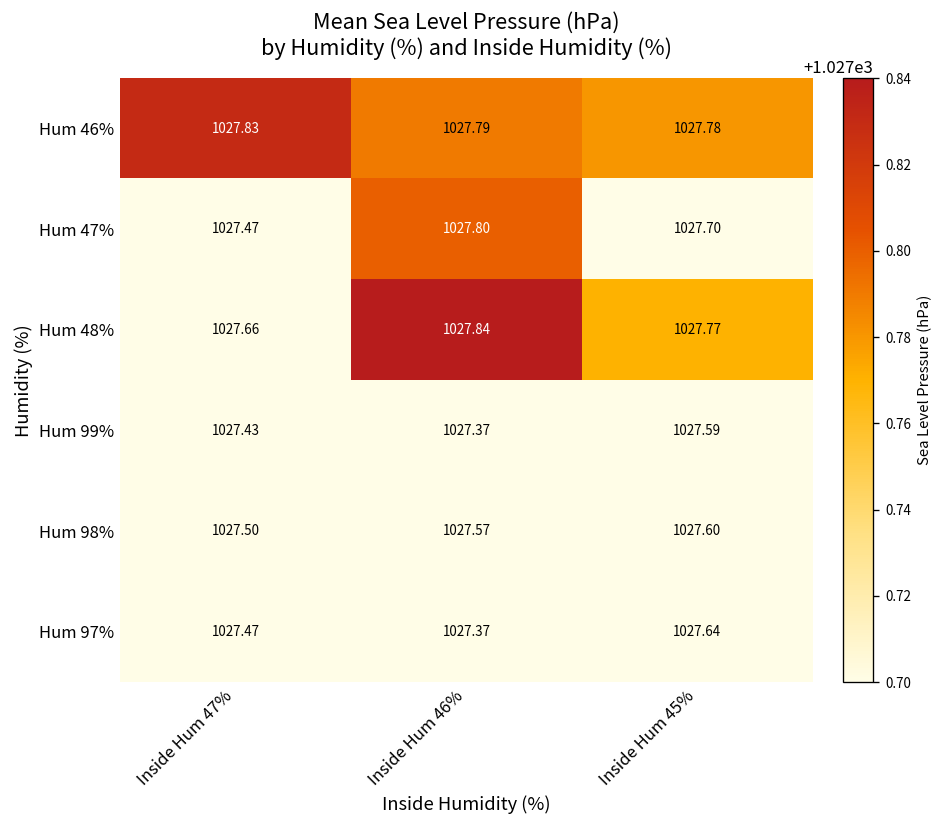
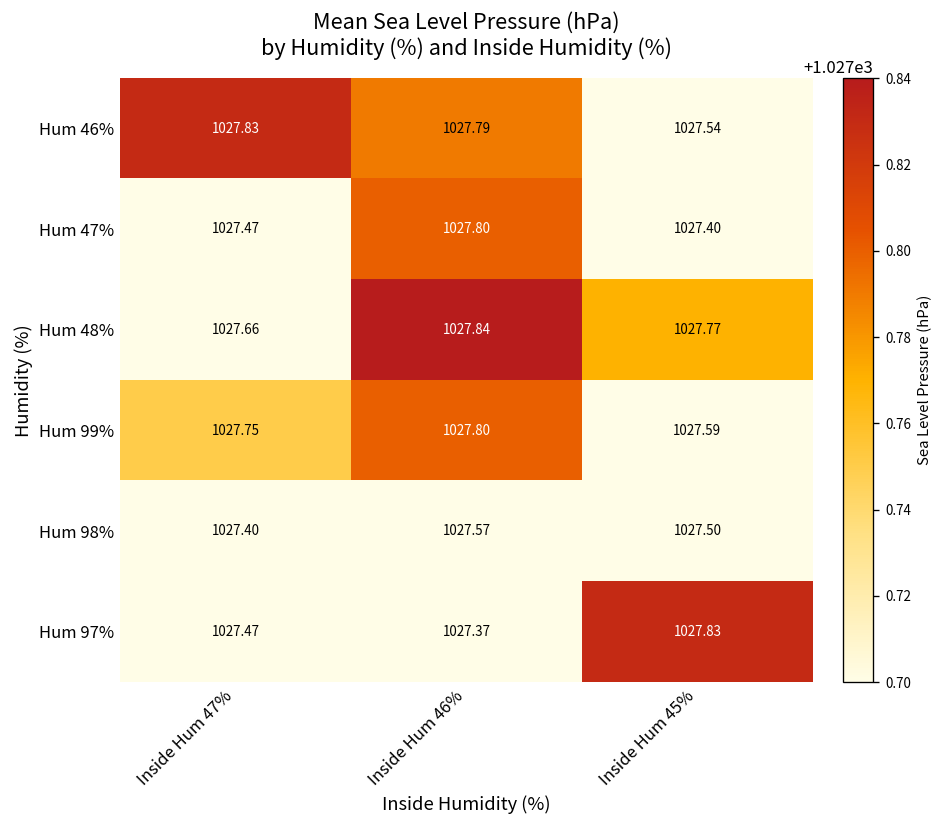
Hum 46%, Inside Hum 45%: 1027.78 -> 1027.54
Hum 47%, Inside Hum 45%: 1027.70 -> 1027.40
Hum 99%, Inside Hum 47%: 1027.43 -> 1027.75
Hum 99%, Inside Hum 46%: 1027.37 -> 1027.80
Hum 98%, Inside Hum 47%: 1027.50 -> 1027.40
Hum 98%, Inside Hum 45%: 1027.60 -> 1027.50
Hum 97%, Inside Hum 45%: 1027.64 -> 1027.83
